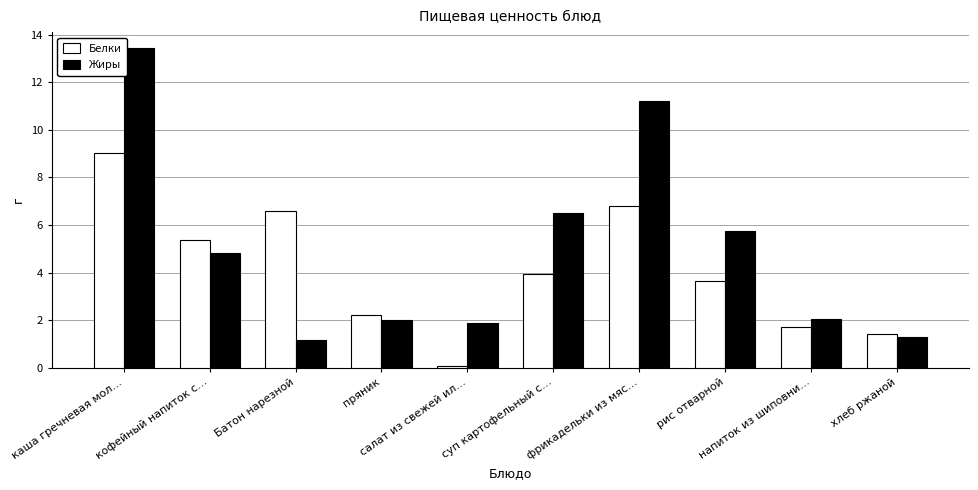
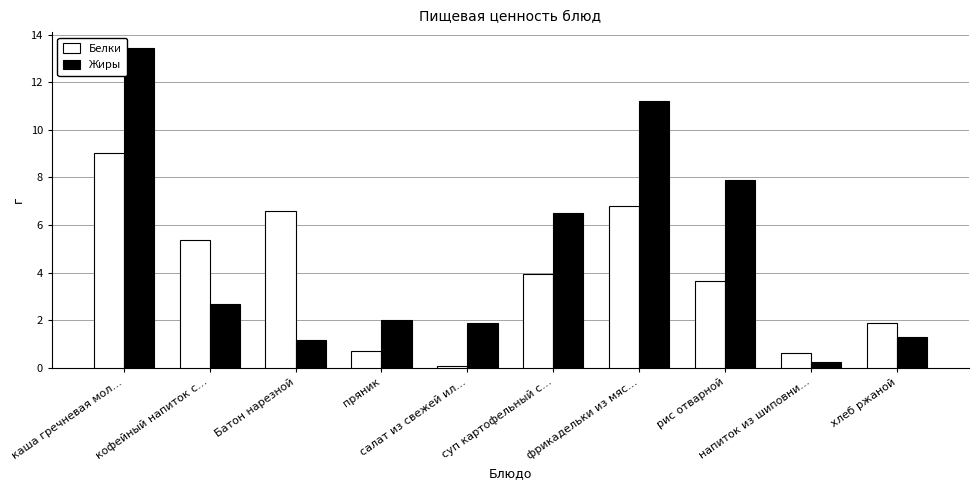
Жиры, кофейный напиток с…: 4.8 -> 2.7
Белки, пряник: 2.2 -> 0.7
Жиры, рис отварной: 5.7 -> 7.9
Белки, напиток из шиповни…: 1.7 -> 0.6
Жиры, напиток из шиповни…: 2.1 -> 0.3
Белки, хлеб ржаной: 1.4 -> 1.9
